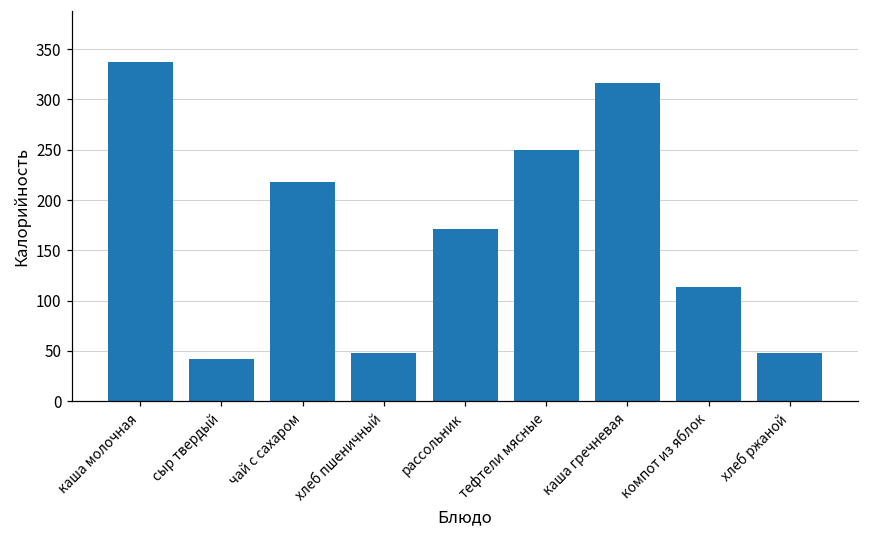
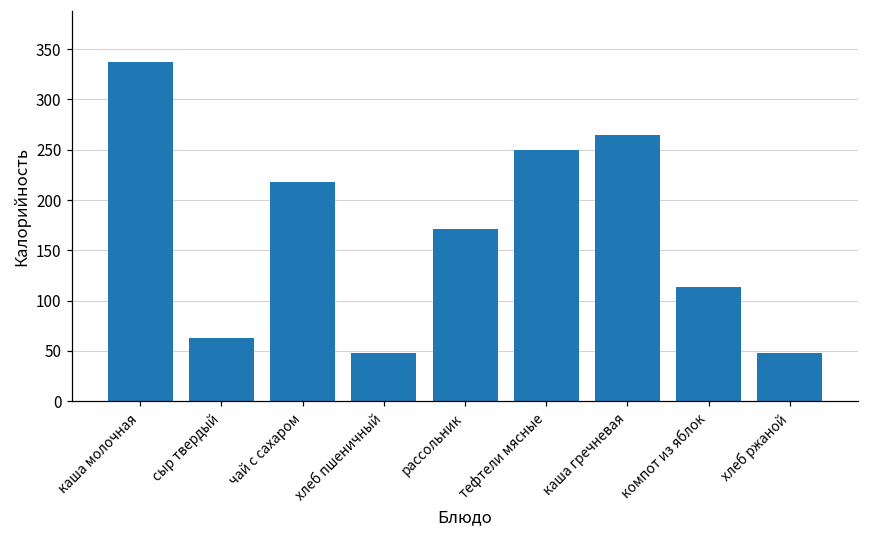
сыр твердый: 40 -> 60
каша гречневая: 320 -> 260
